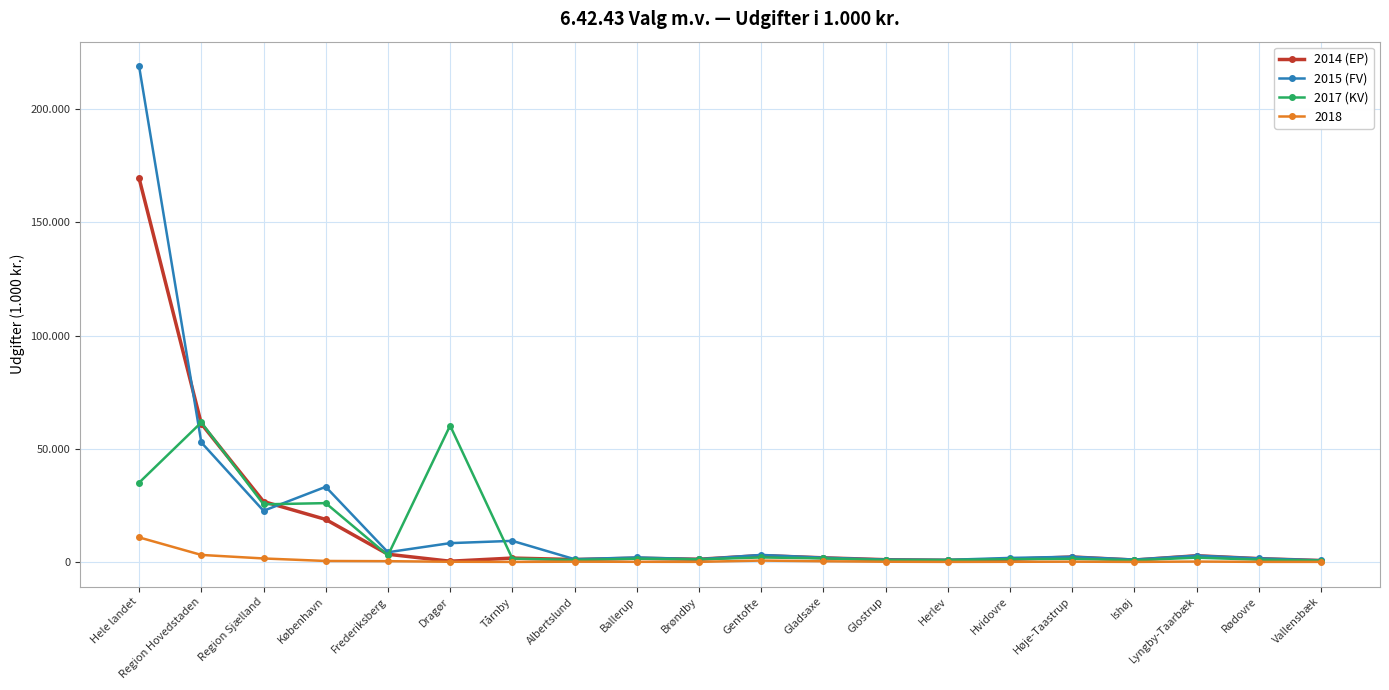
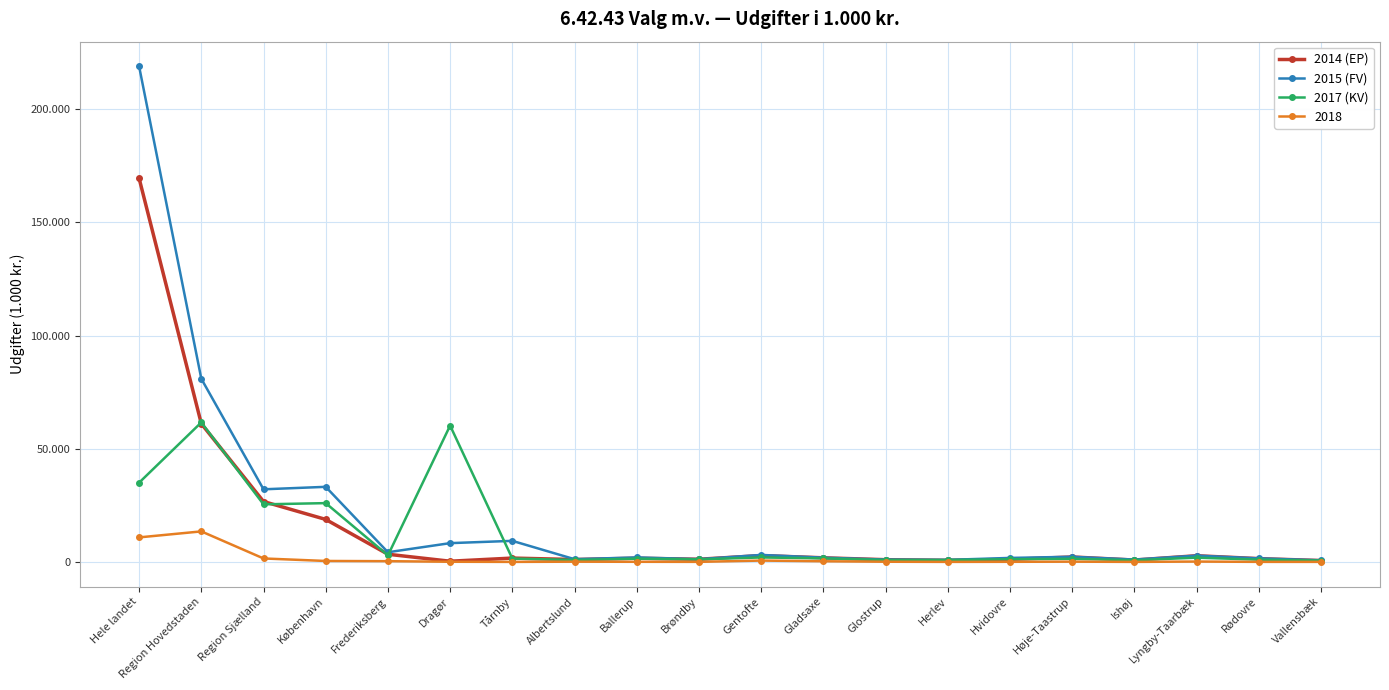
2015 (FV), Region Hovedstaden: 53 -> 81
2018, Region Hovedstaden: 3 -> 13
2015 (FV), Region Sjælland: 23 -> 32
